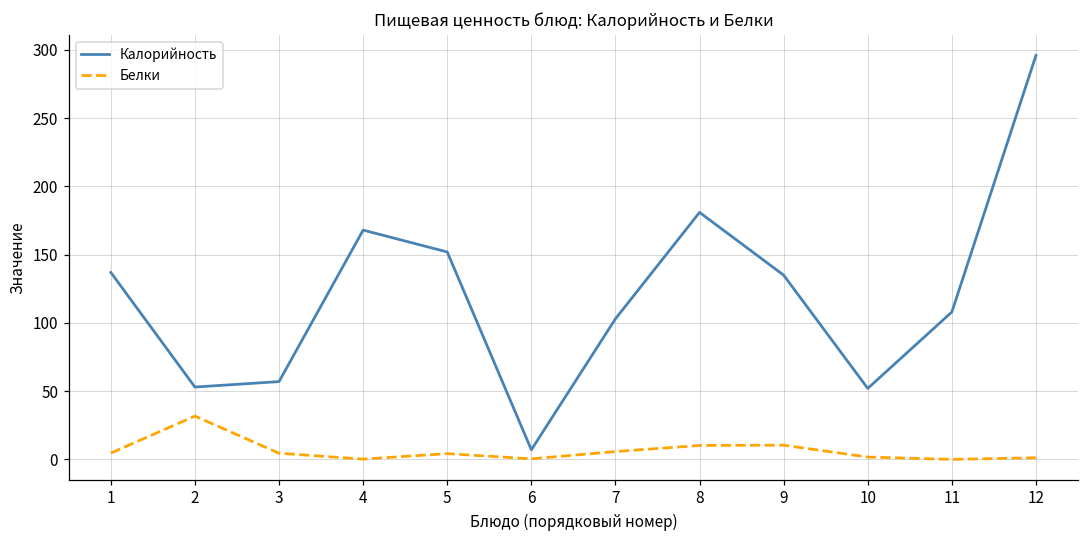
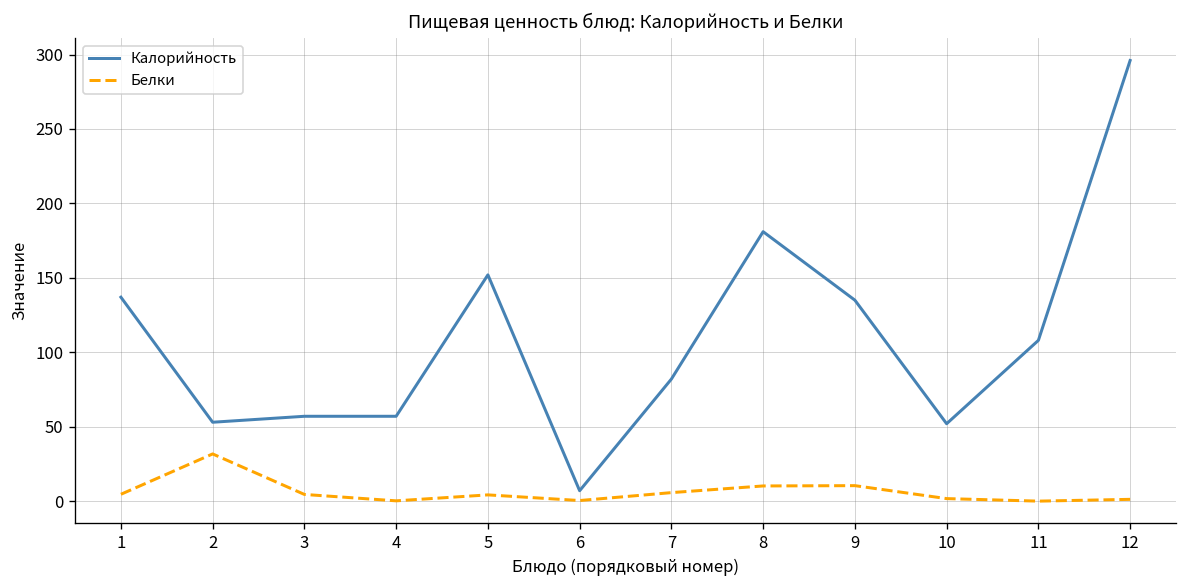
Калорийность, 4: 168 -> 57
Калорийность, 7: 103 -> 82
